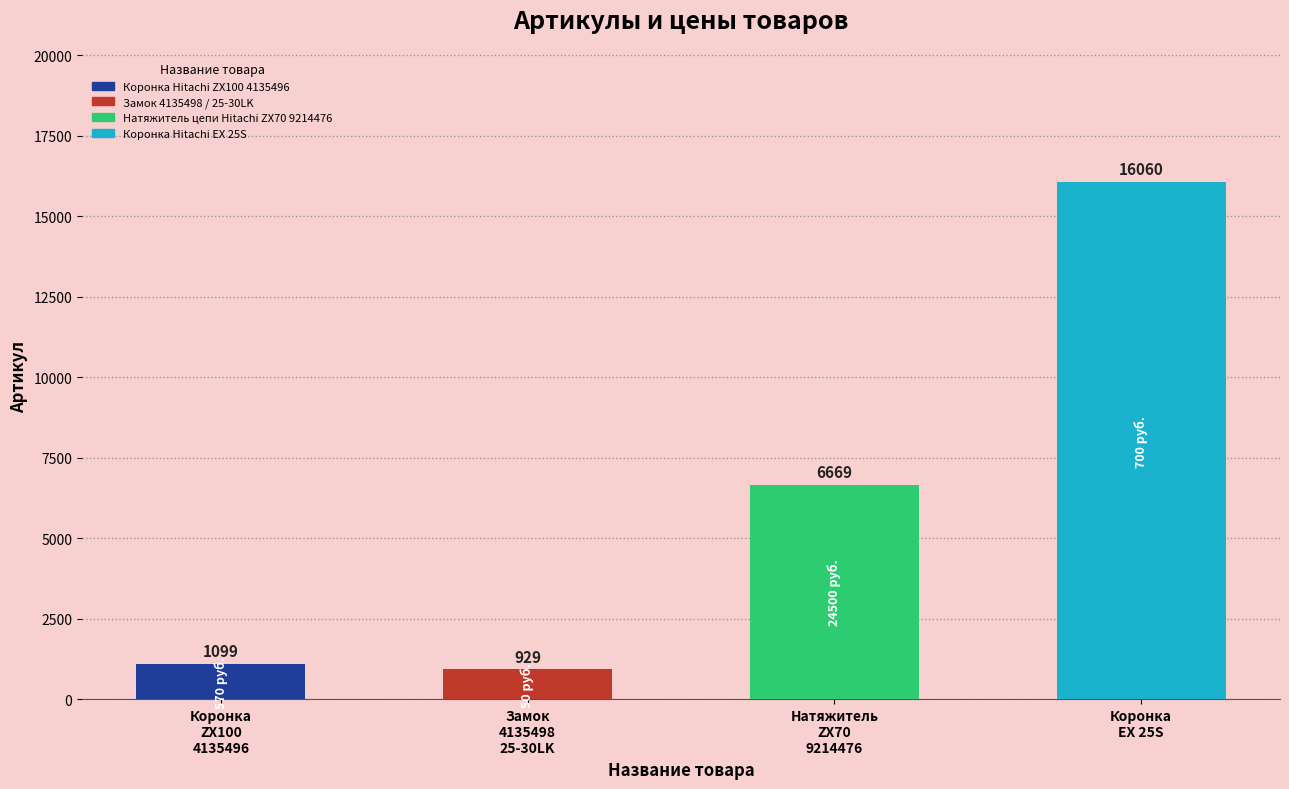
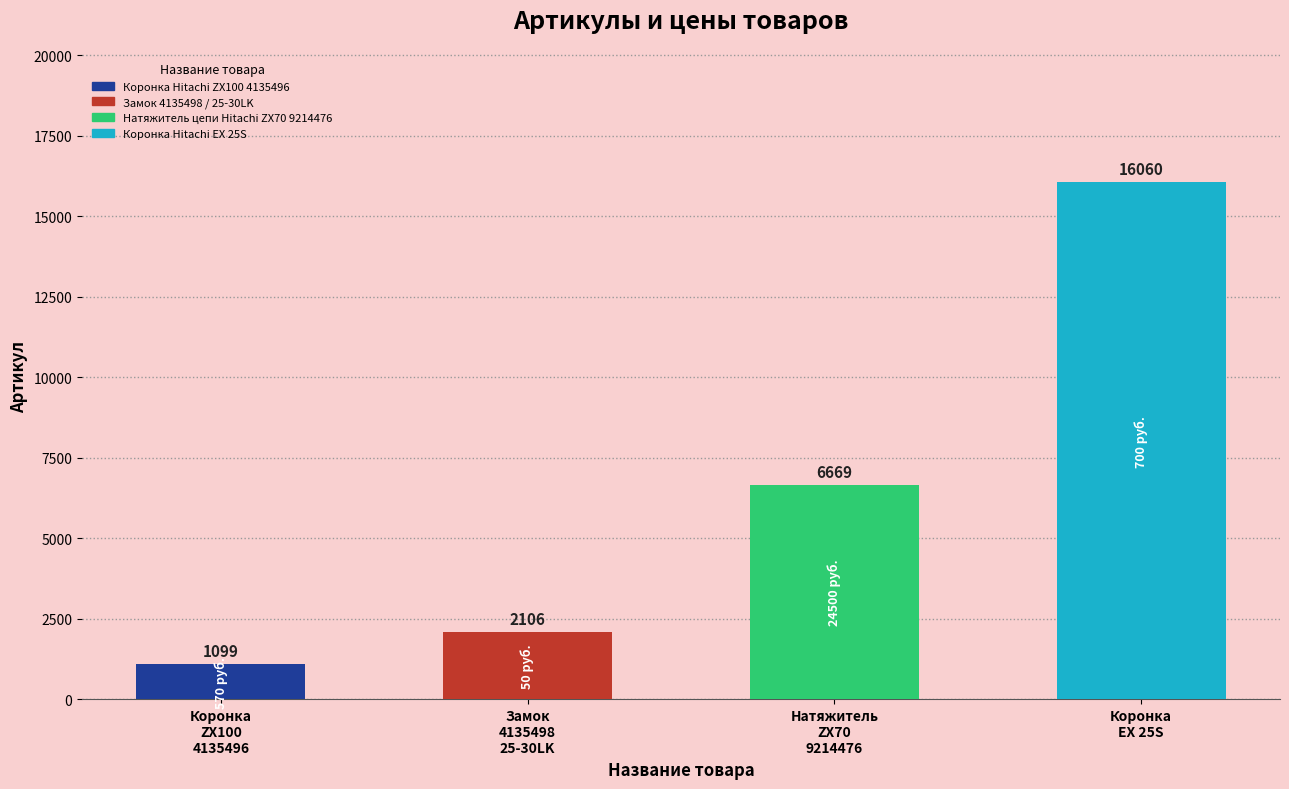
Замок 4135498 25-30LK: 929 -> 2106
